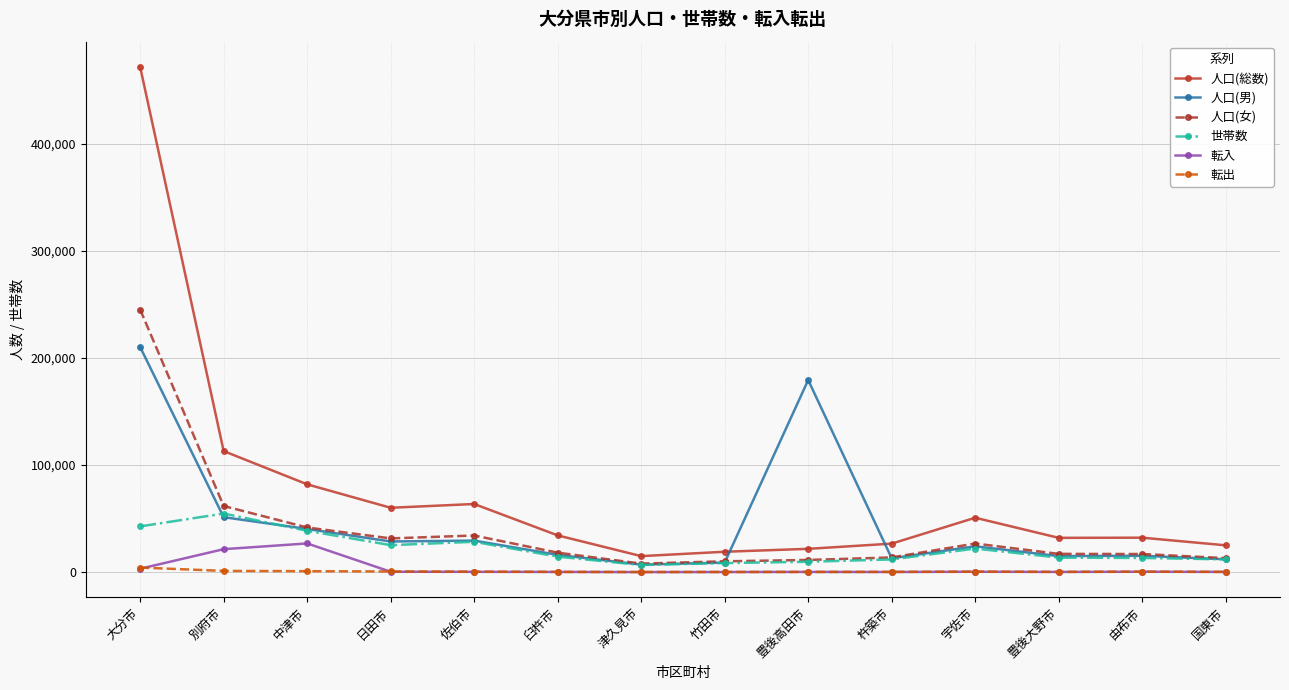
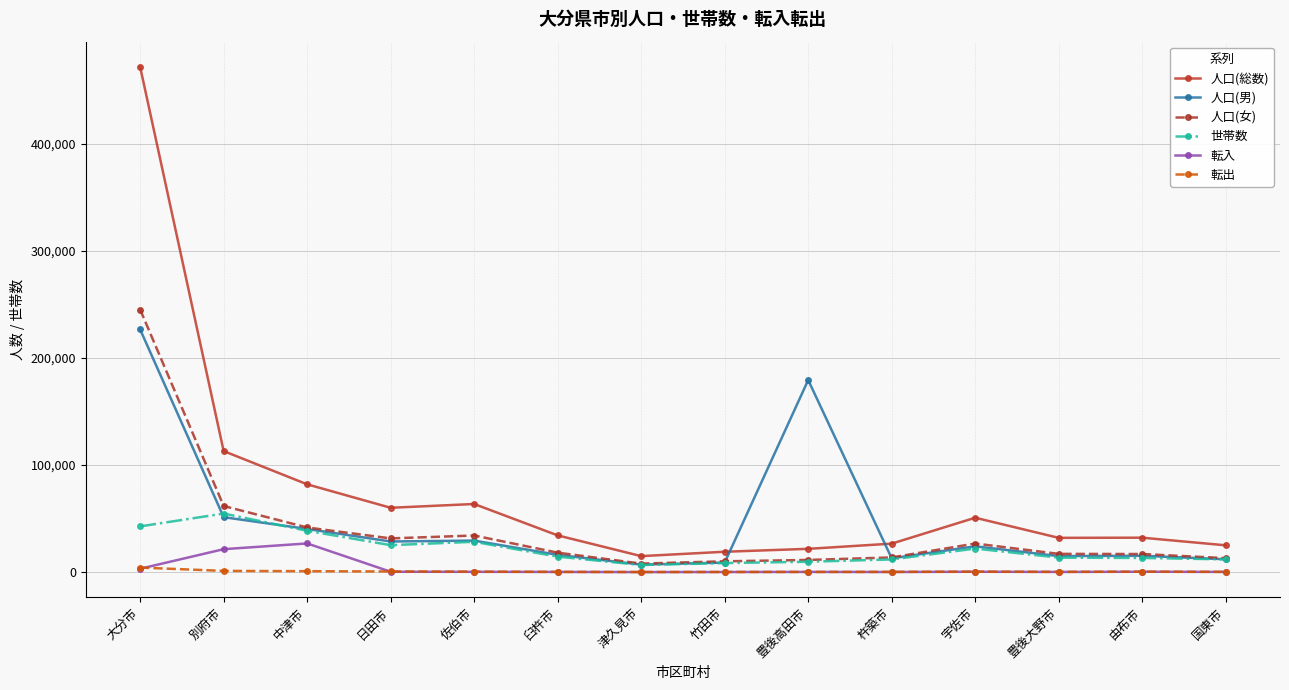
人口(男), 大分市: 210,000 -> 227,000
